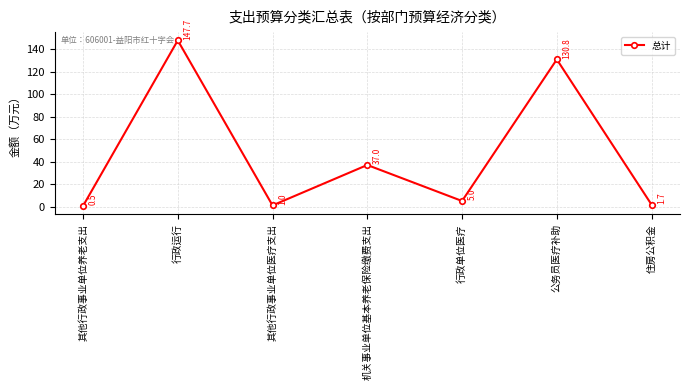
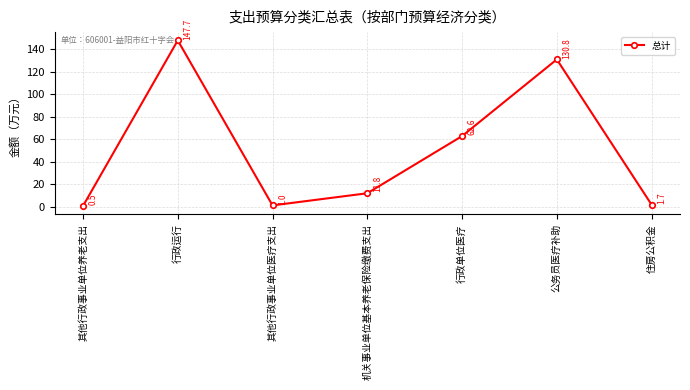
机关事业单位基本养老保险缴费支出: 37.0 -> 11.8
行政单位医疗: 5.0 -> 62.6
